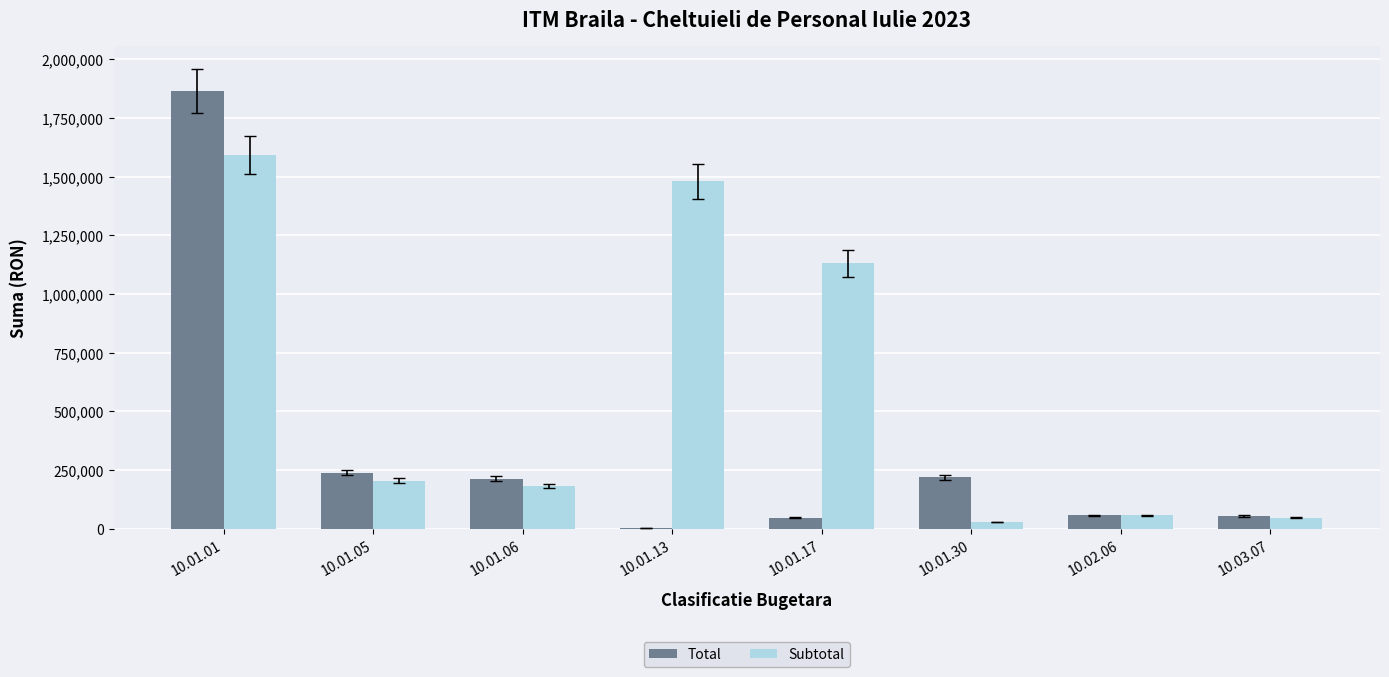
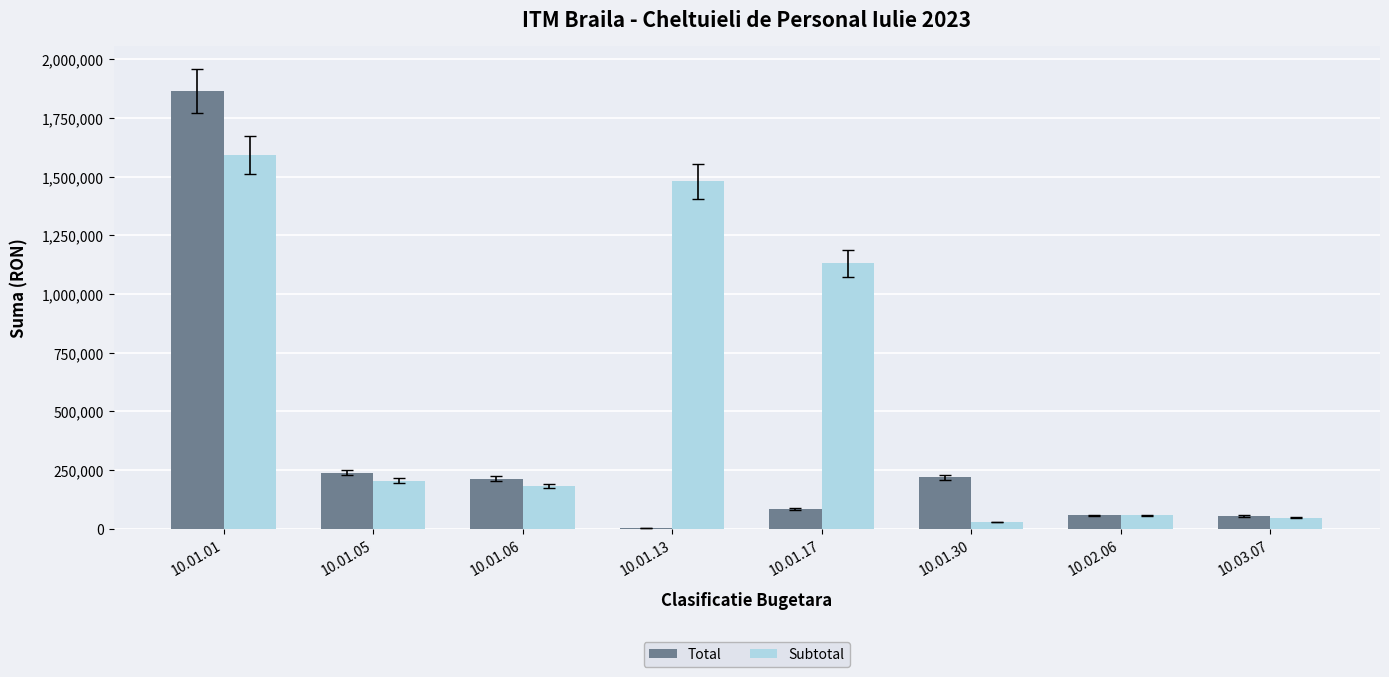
Total, 10.01.17: 50,000 -> 80,000
